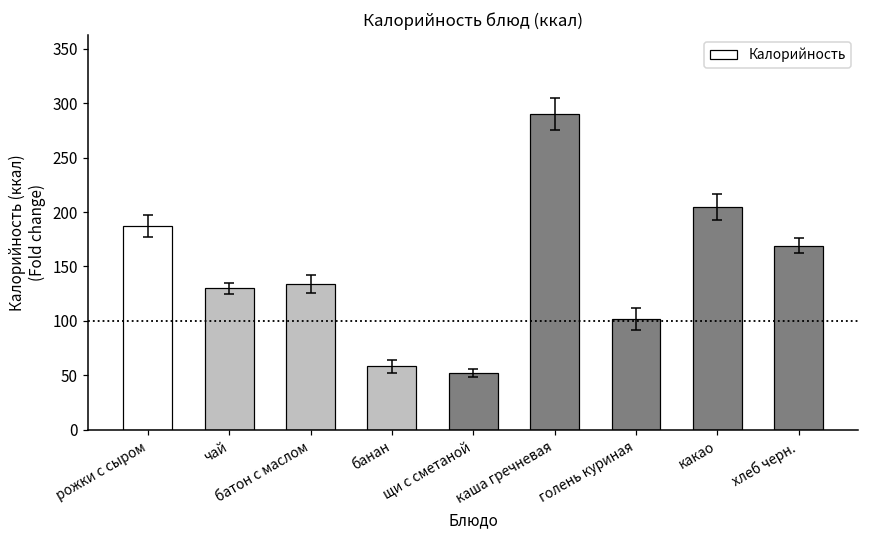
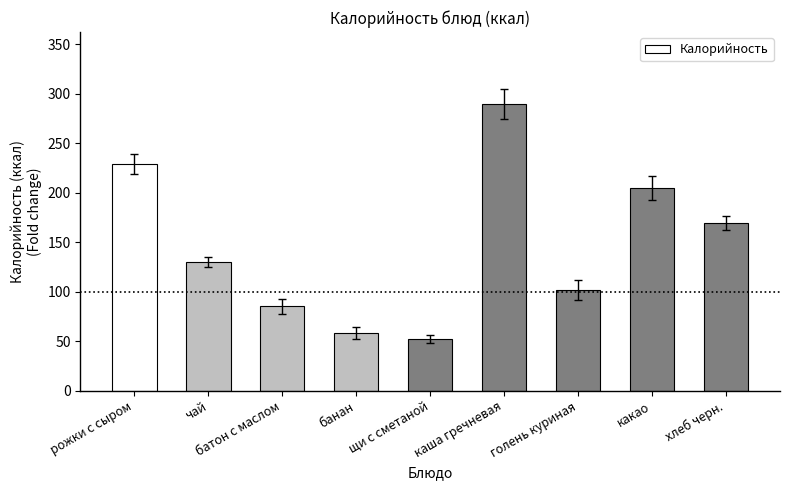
Калорийность, рожки с сыром: 190 -> 230
Калорийность, батон с маслом: 130 -> 90
